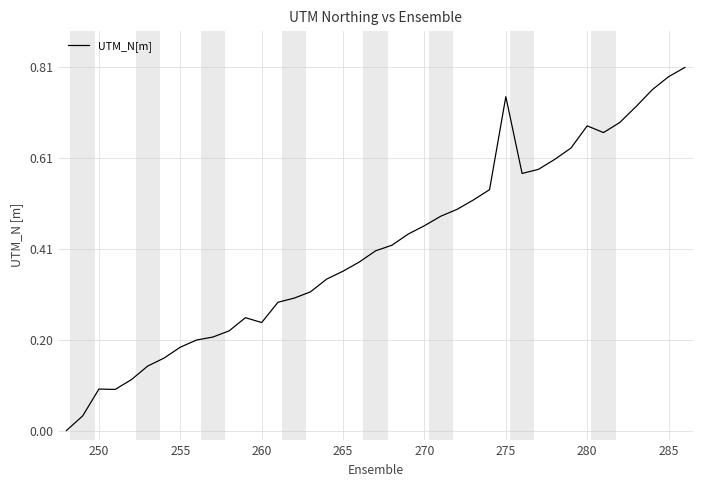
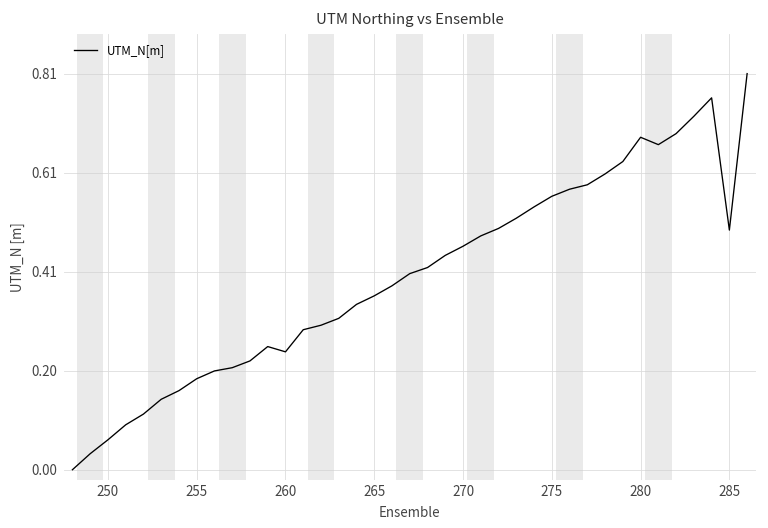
250: 0.09 -> 0.06
275: 0.75 -> 0.56
285: 0.79 -> 0.49
